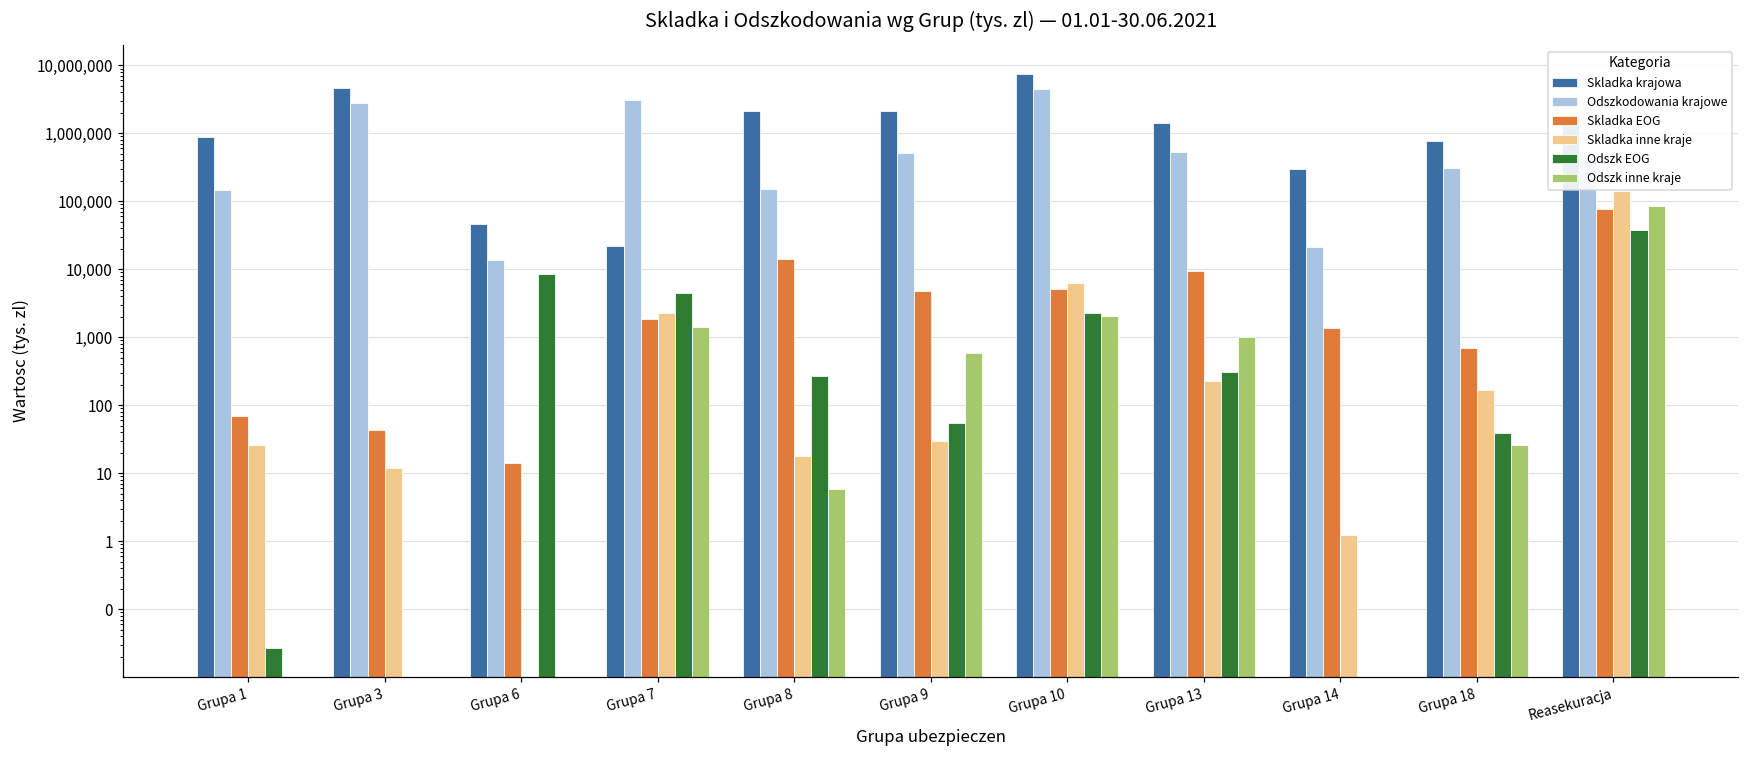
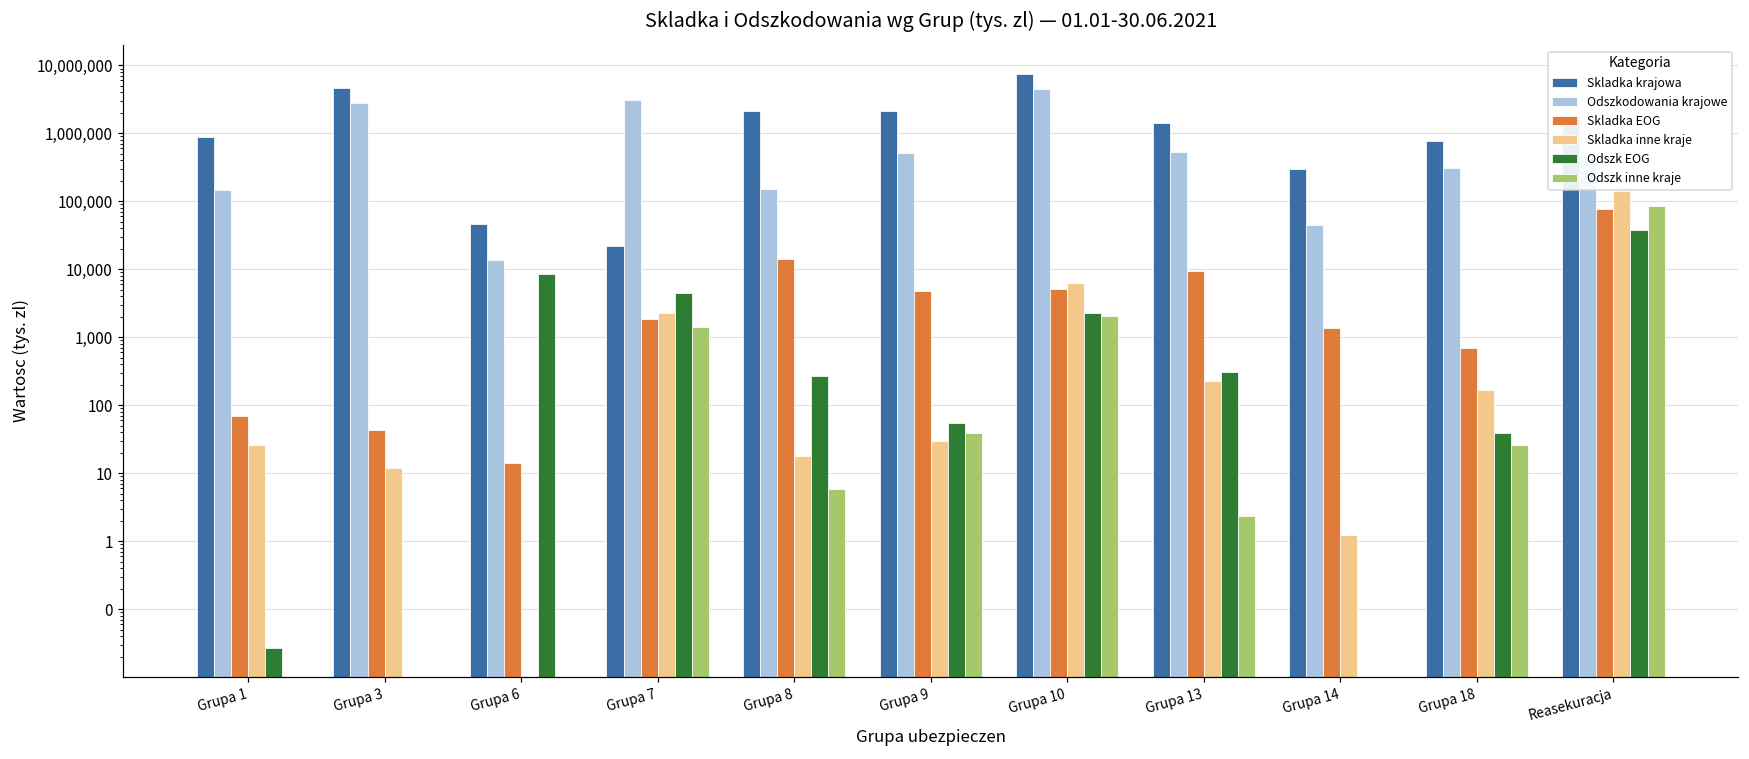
Odszk inne kraje, Grupa 9: 600 -> 40
Odszk inne kraje, Grupa 13: 1,000 -> 2.4
Odszkodowania krajowe, Grupa 14: 22,000 -> 40,000
